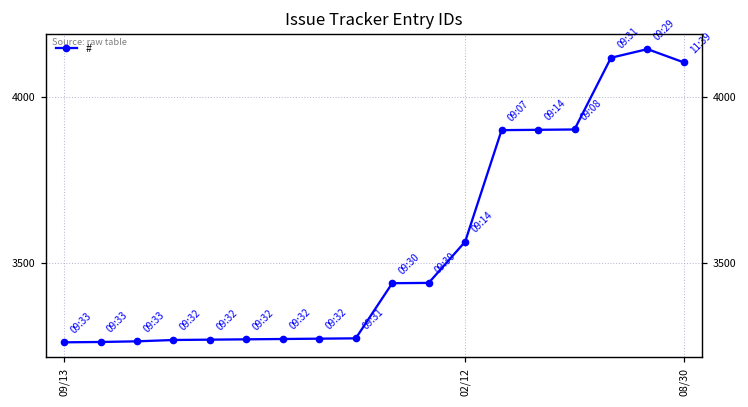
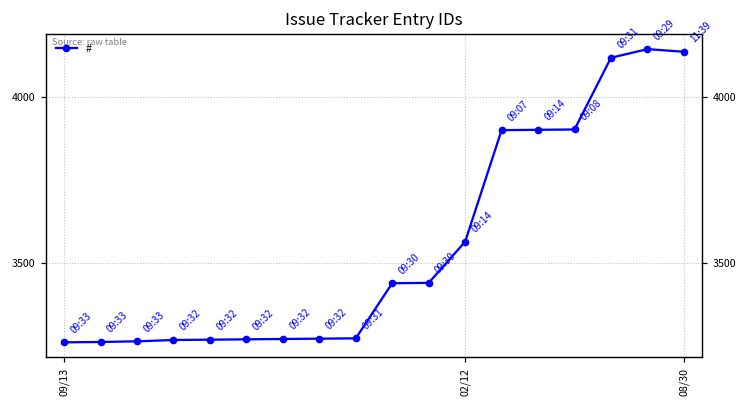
08/30: 4110 -> 4140
